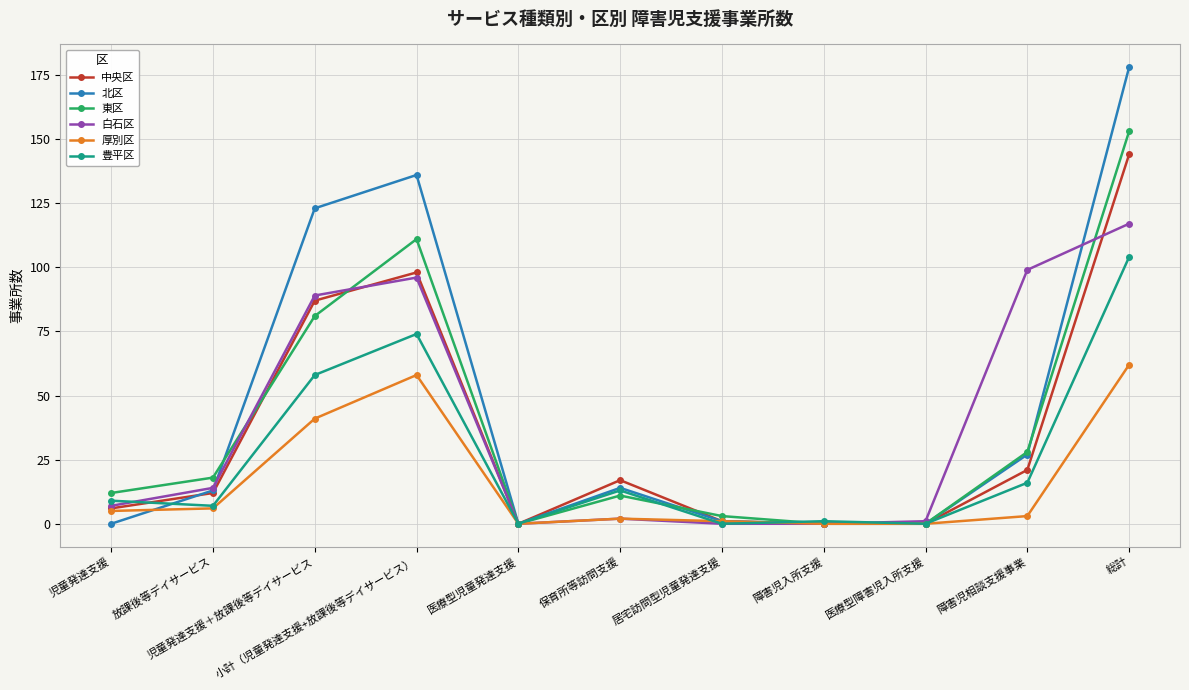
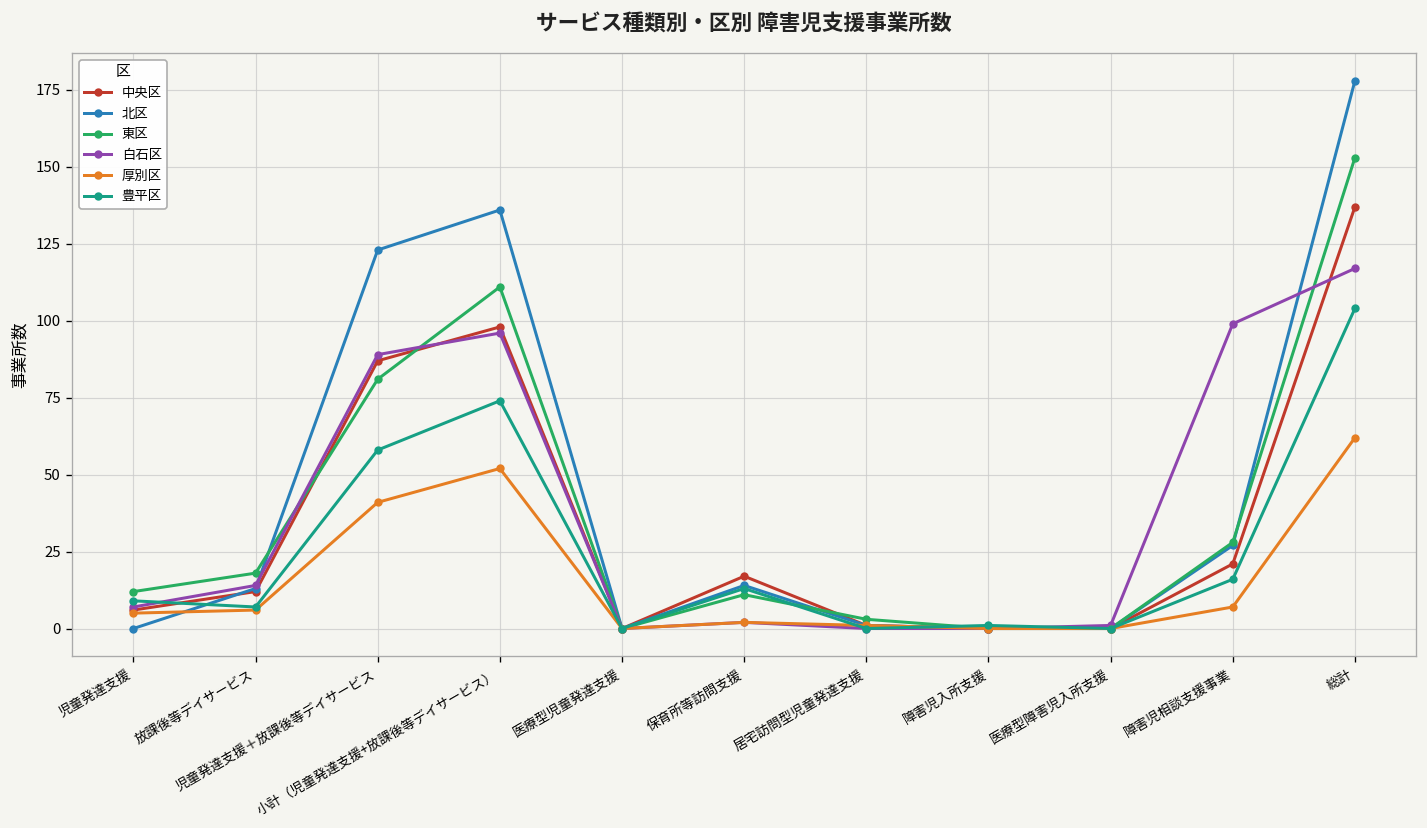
厚別区, 小計（児童発達支援+放課後等デイサービス）: 58 -> 52
厚別区, 障害児相談支援事業: 3 -> 7
中央区, 総計: 144 -> 137
